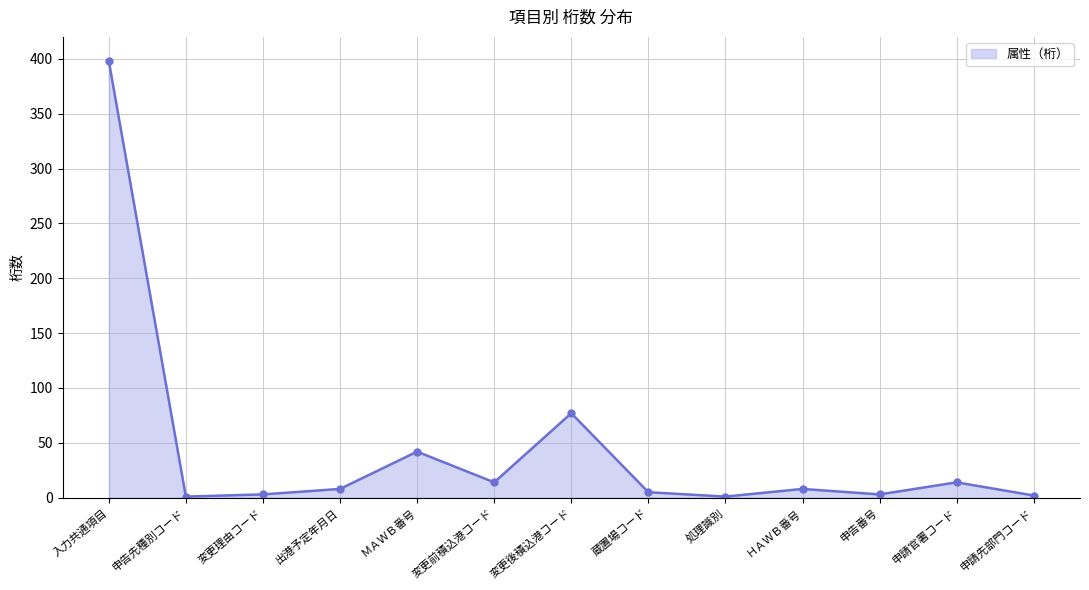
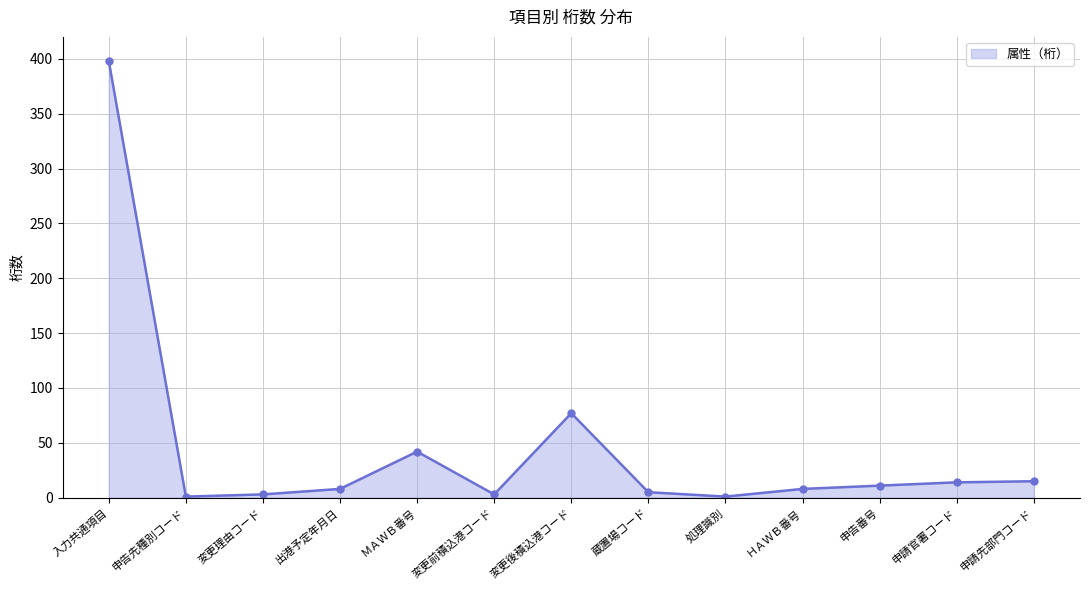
変更前積込港コード: 14 -> 3
申告番号: 3 -> 11
申請先部門コード: 2 -> 15
